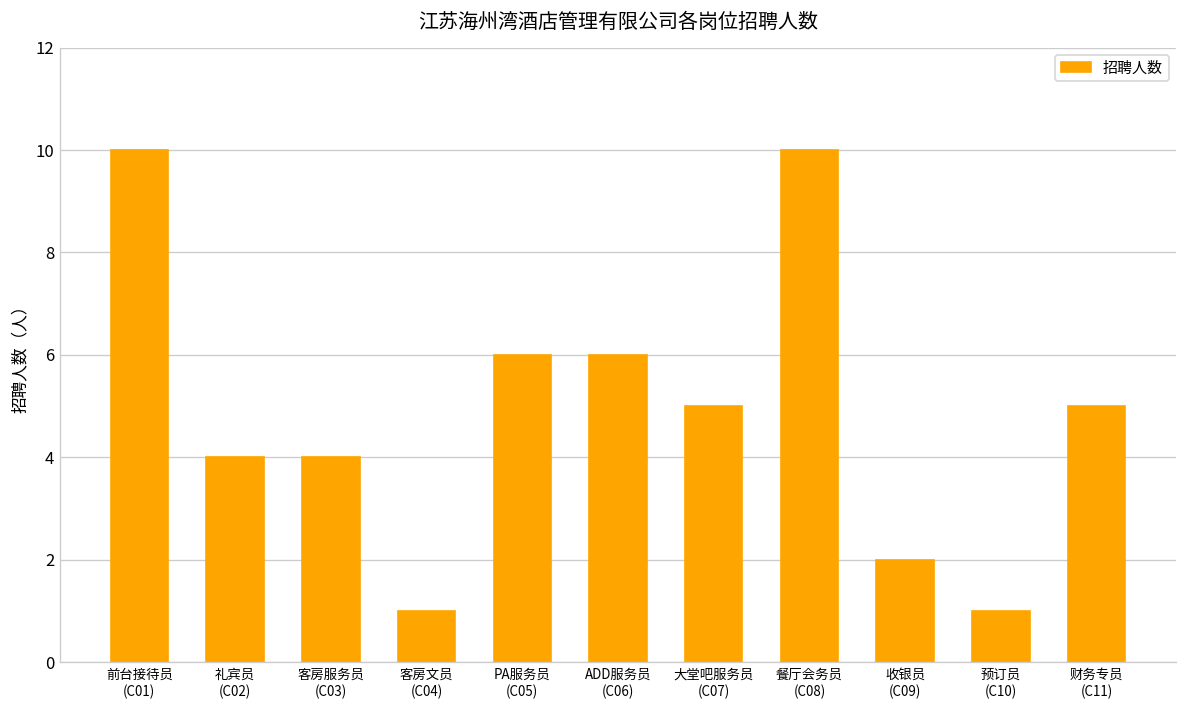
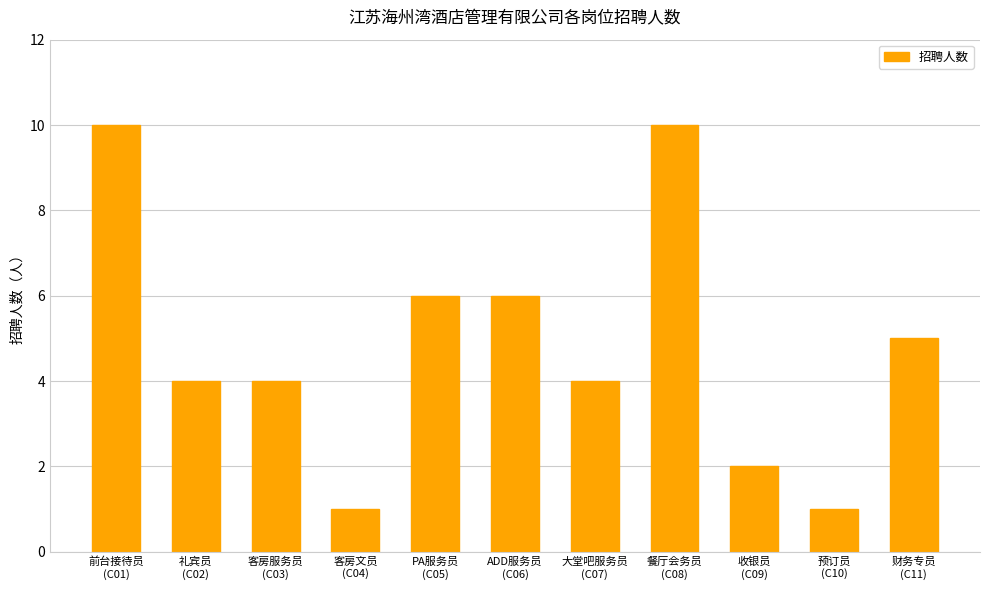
大堂吧服务员 (C07): 5 -> 4
